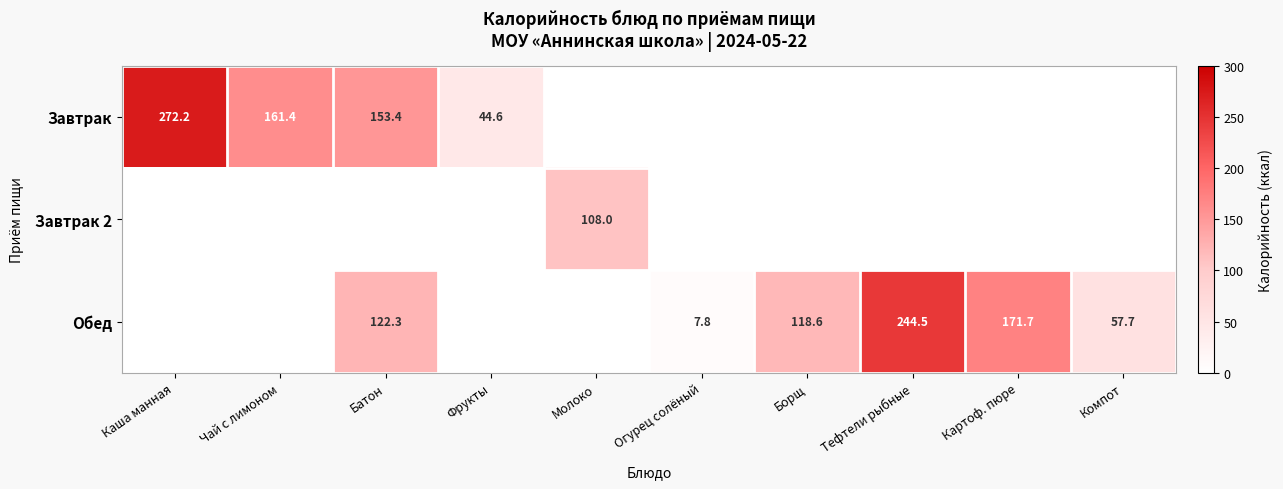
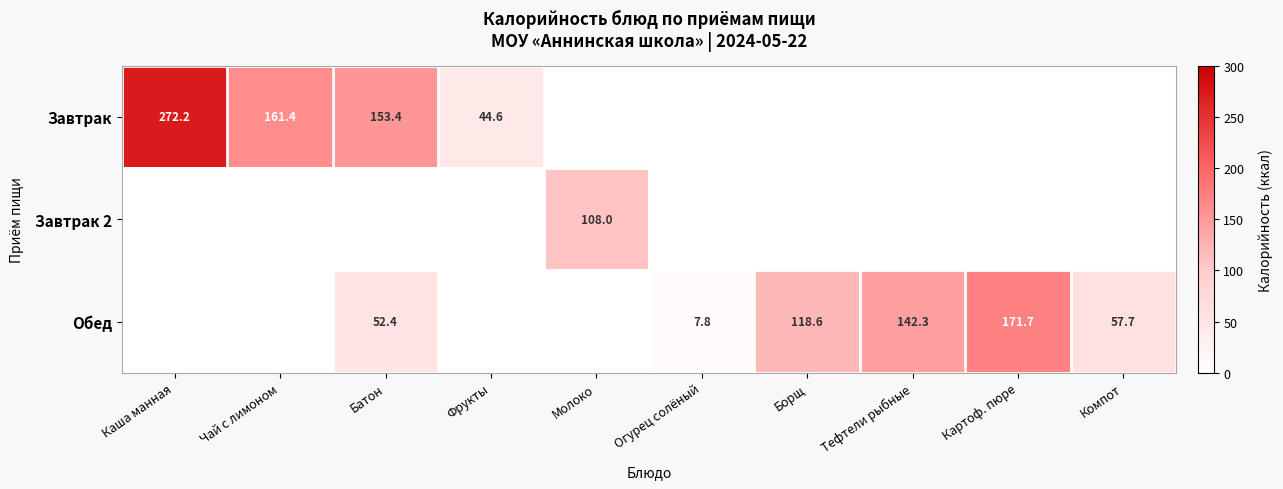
Обед, Батон: 122.3 -> 52.4
Обед, Тефтели рыбные: 244.5 -> 142.3
